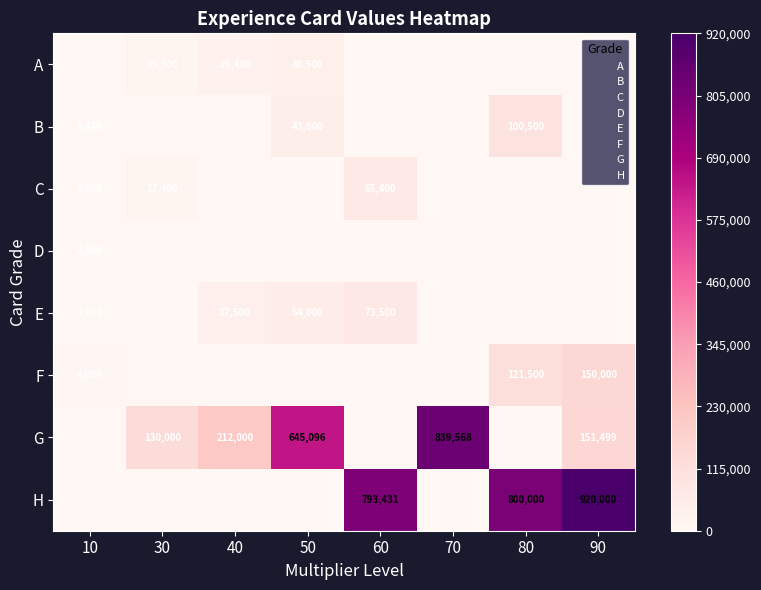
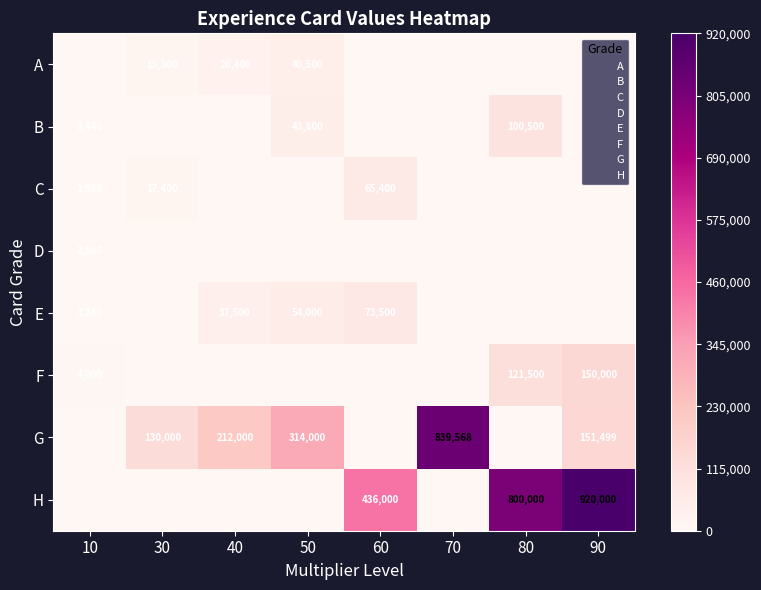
G, 50: 645,096 -> 314,000
H, 60: 793,431 -> 436,000
